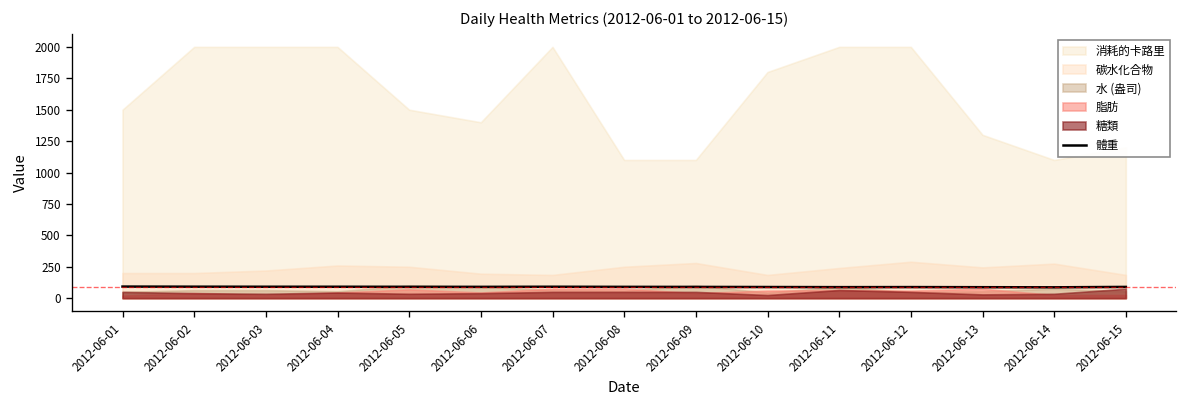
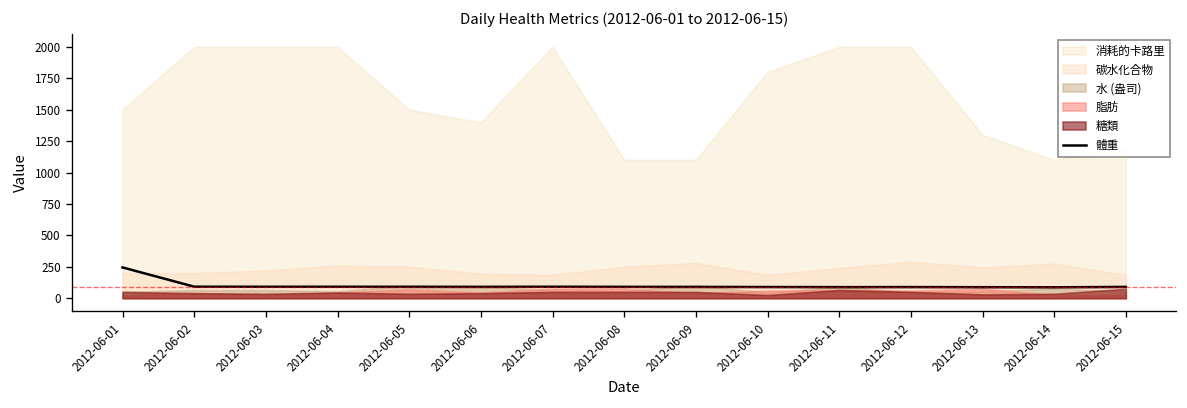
體重, 2012-06-01: 90 -> 240
